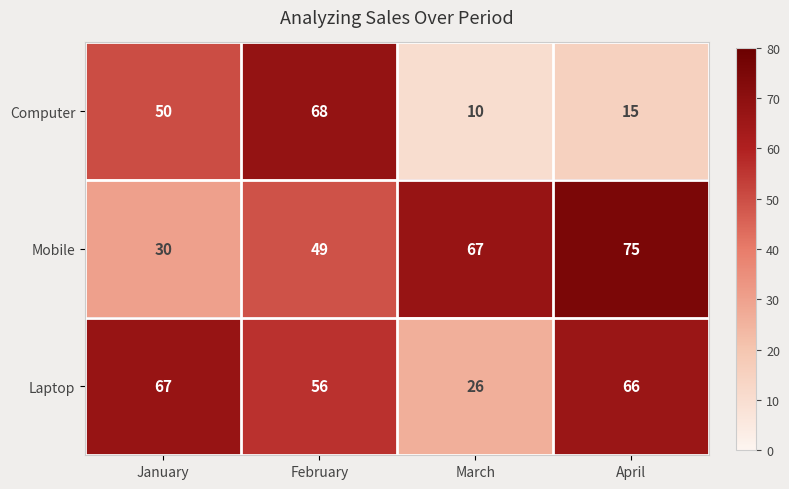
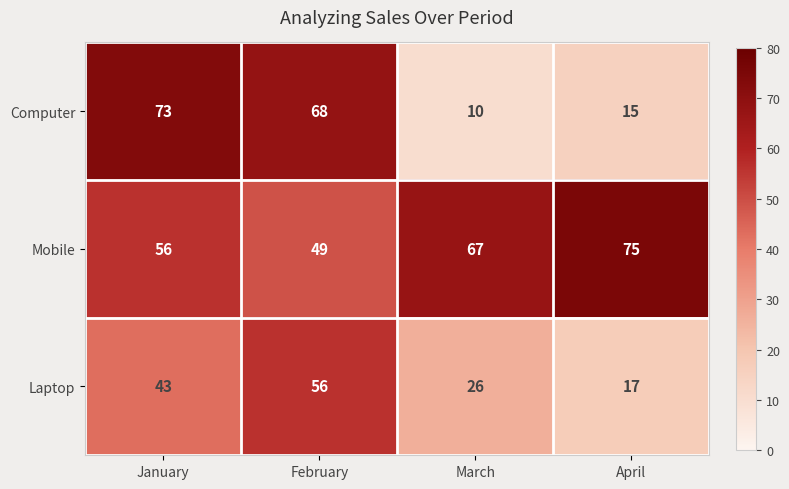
Computer, January: 50 -> 73
Mobile, January: 30 -> 56
Laptop, January: 67 -> 43
Laptop, April: 66 -> 17
